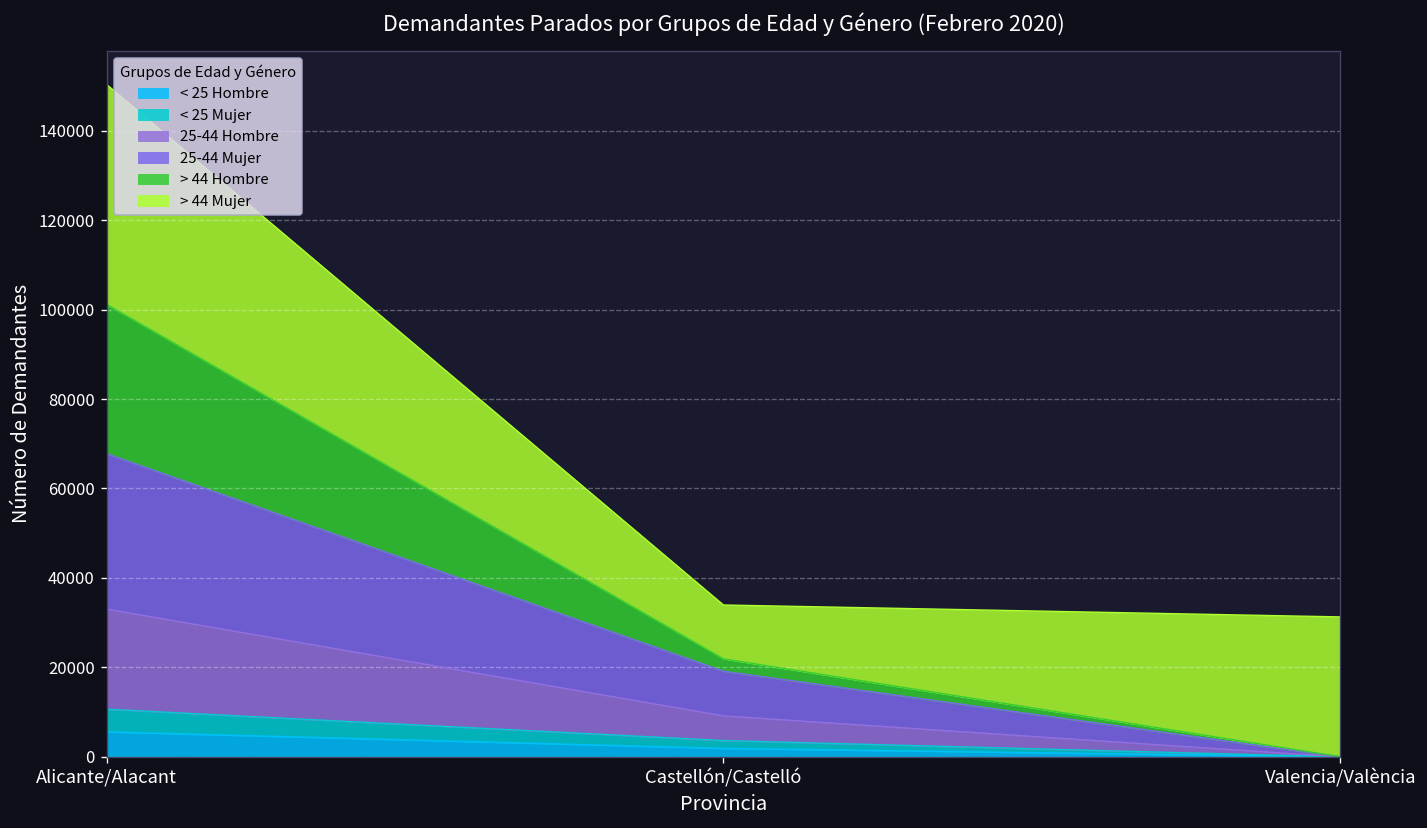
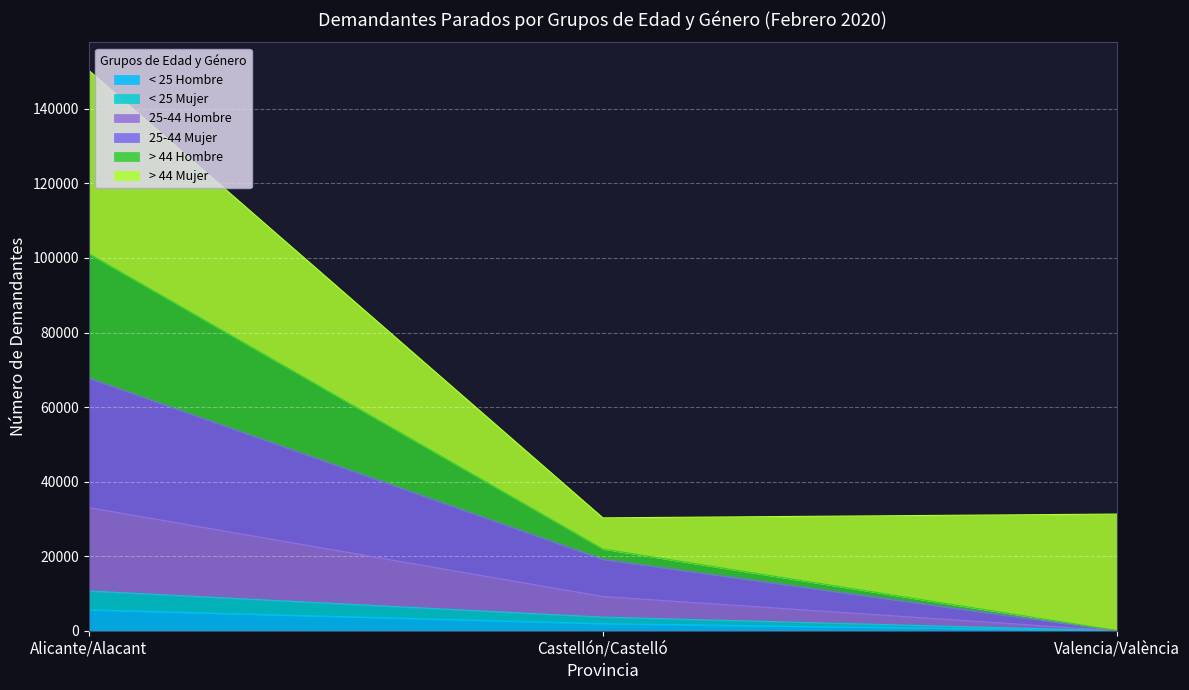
> 44 Mujer, Castellón/Castelló: 12000 -> 8000
